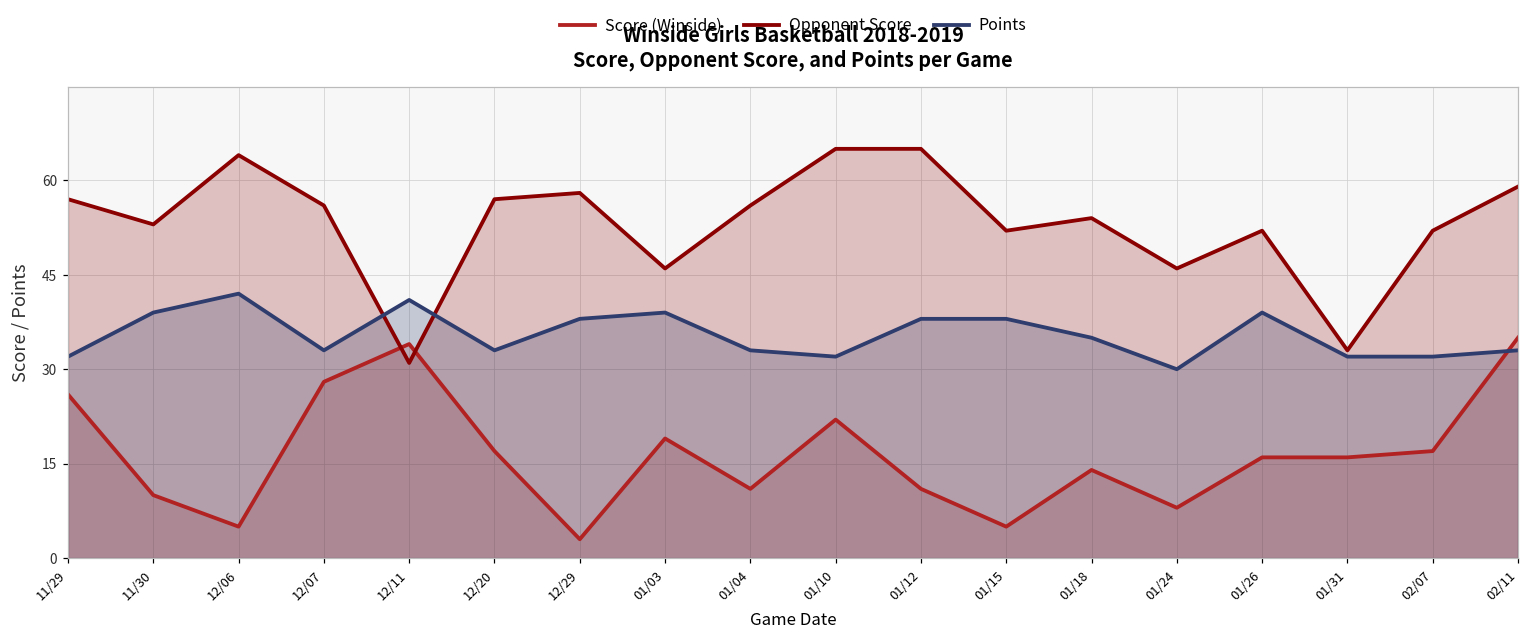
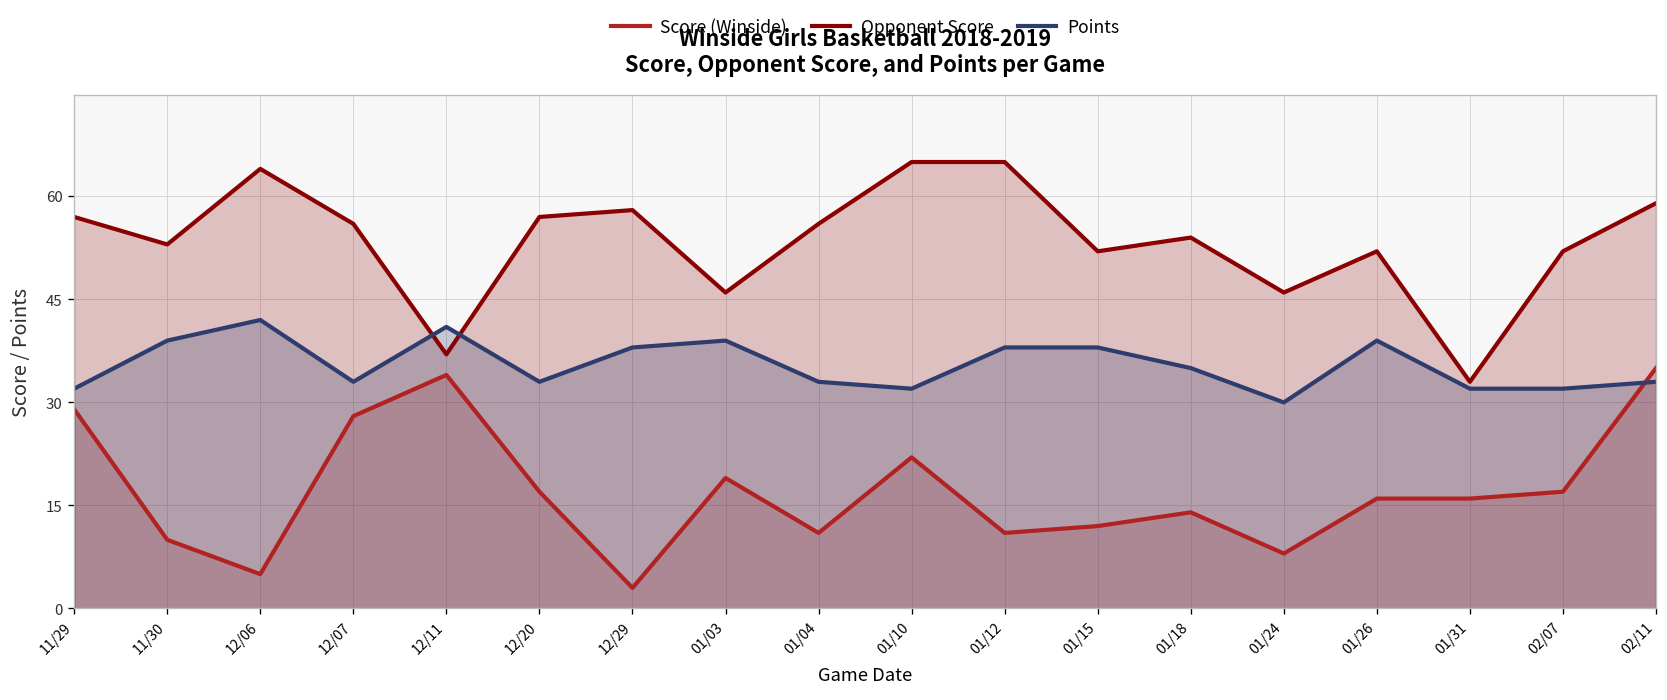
Score (Winside), 11/29: 26 -> 29
Opponent Score, 12/11: 31 -> 37
Score (Winside), 01/15: 5 -> 12
